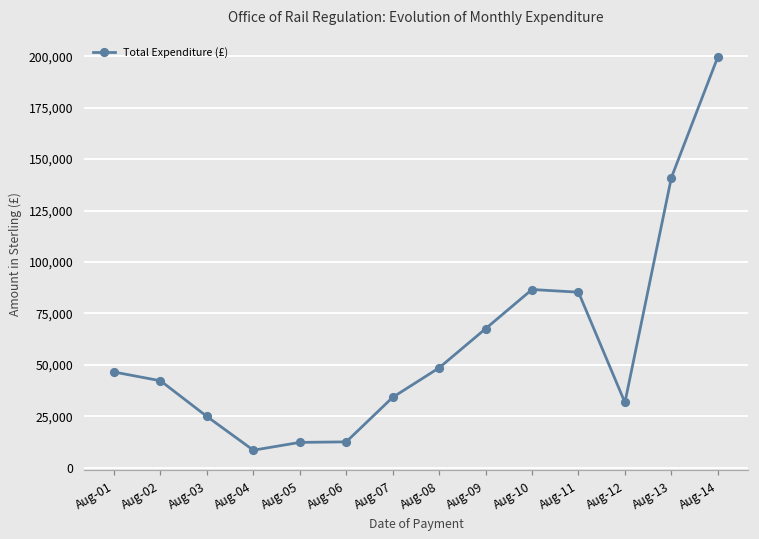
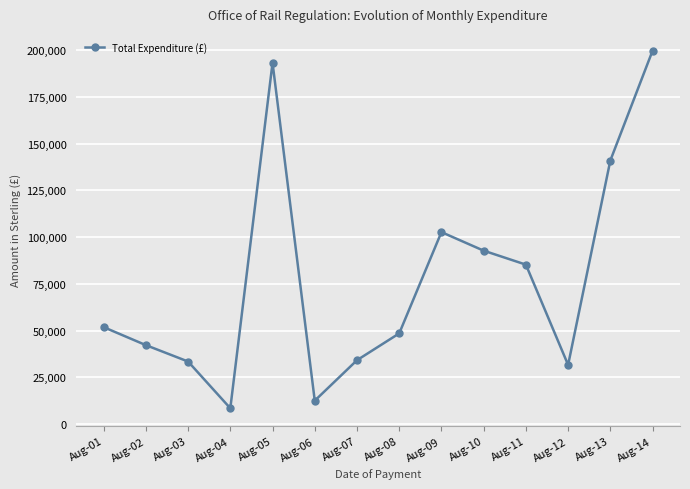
Aug-01: 47,000 -> 52,000
Aug-03: 25,000 -> 33,000
Aug-05: 12,000 -> 193,000
Aug-09: 68,000 -> 103,000
Aug-10: 87,000 -> 93,000
